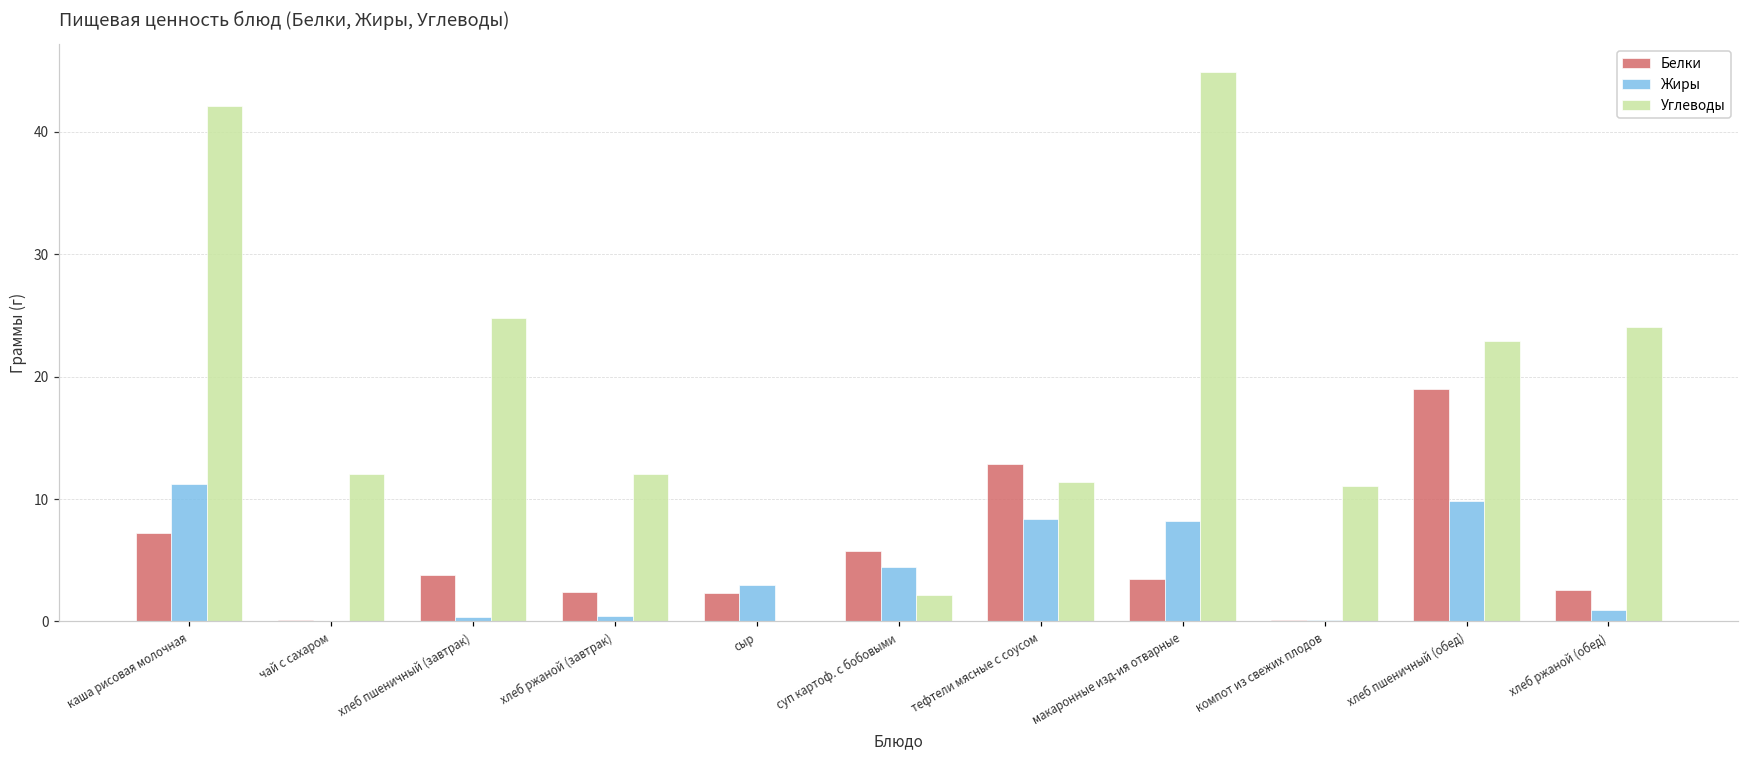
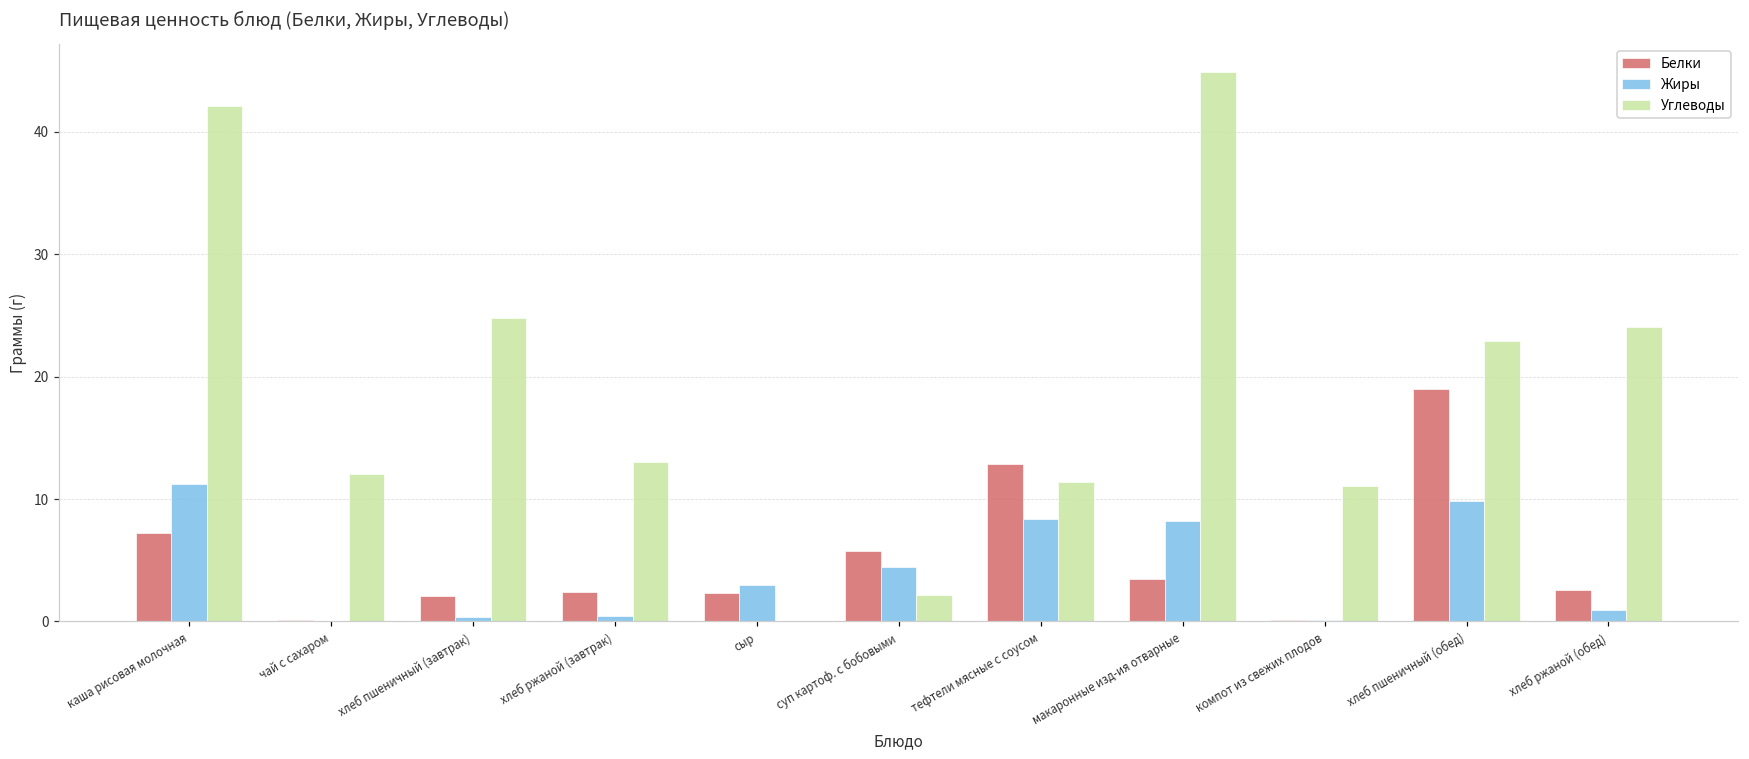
Белки, хлеб пшеничный (завтрак): 3.8 -> 2.1
Углеводы, хлеб ржаной (завтрак): 12.0 -> 13.0
